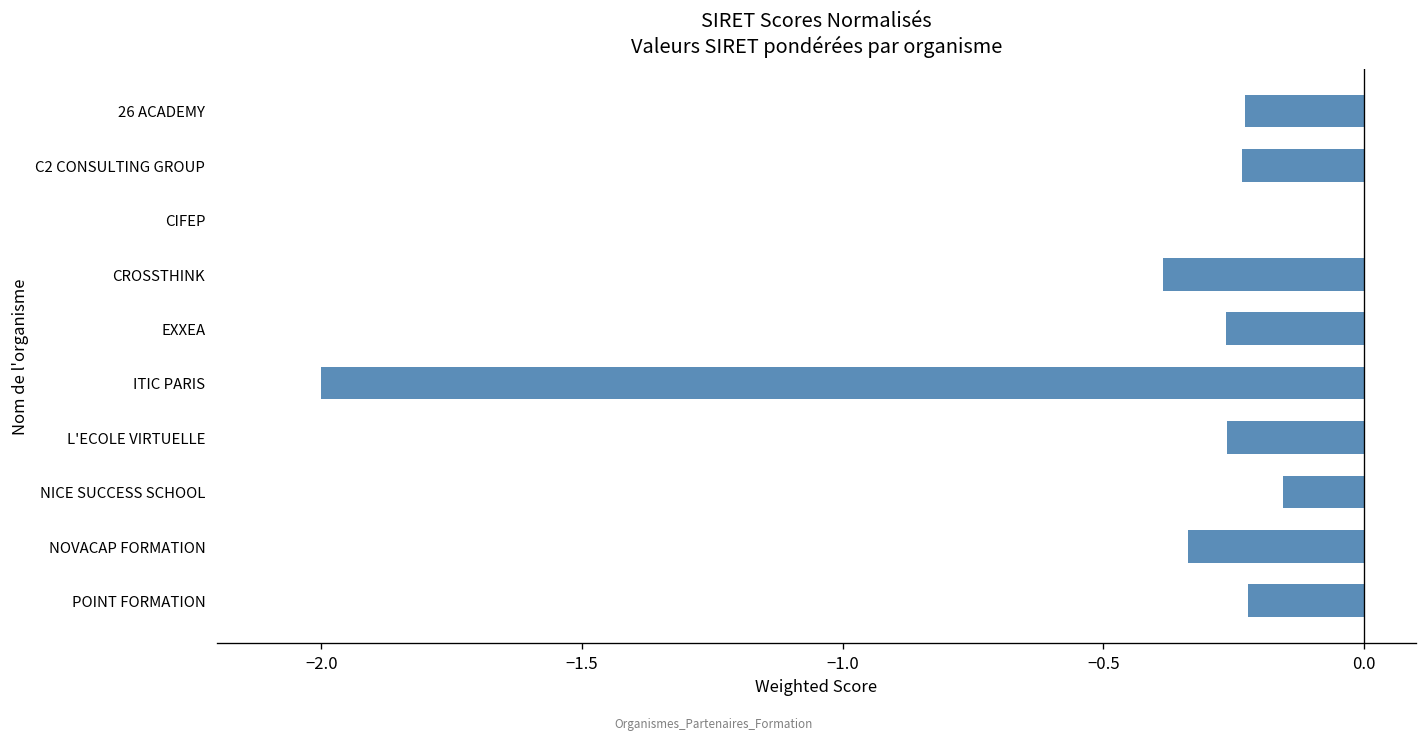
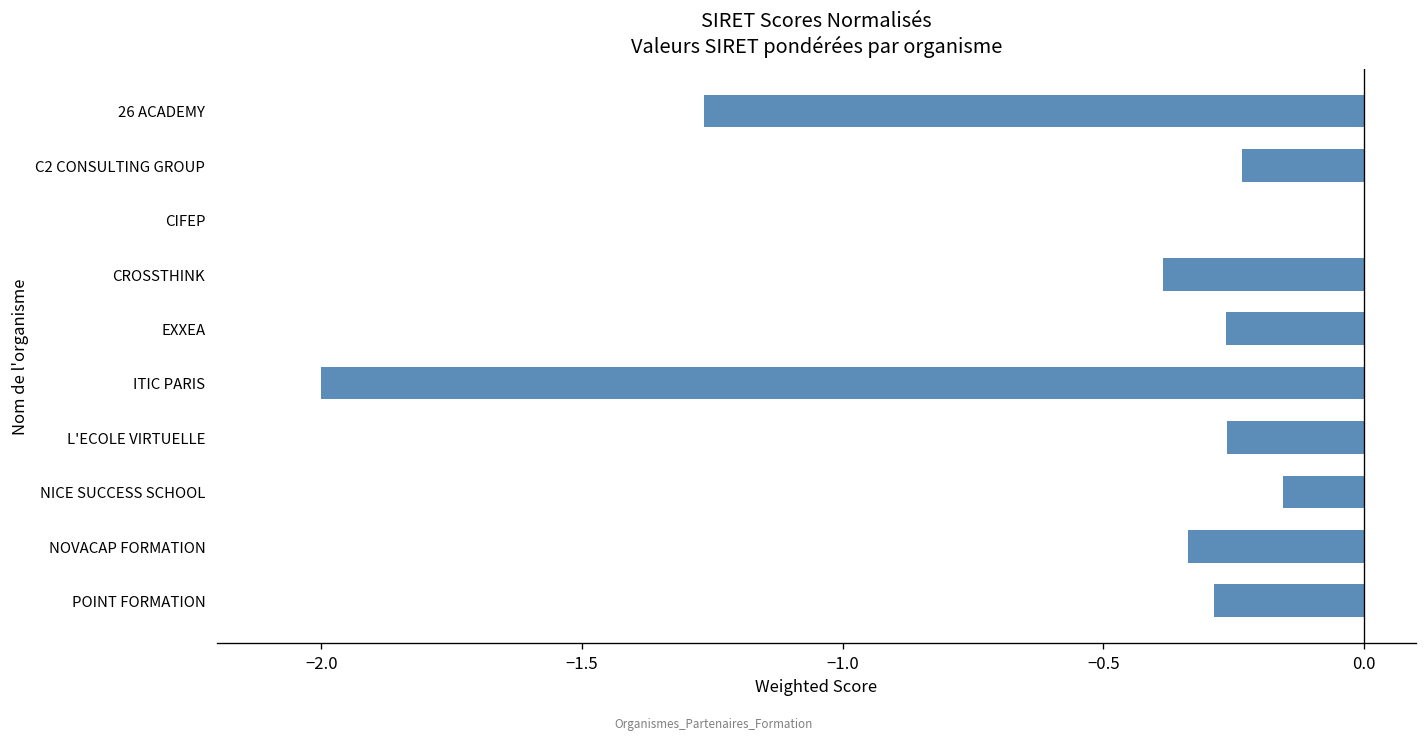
26 ACADEMY: -0.23 -> -1.27
POINT FORMATION: -0.22 -> -0.29
